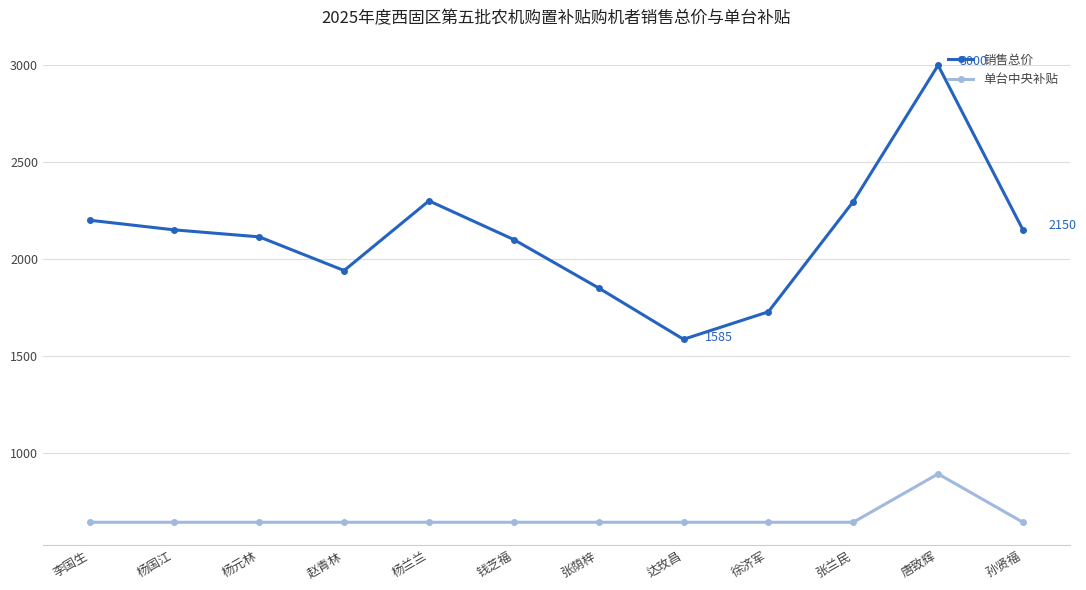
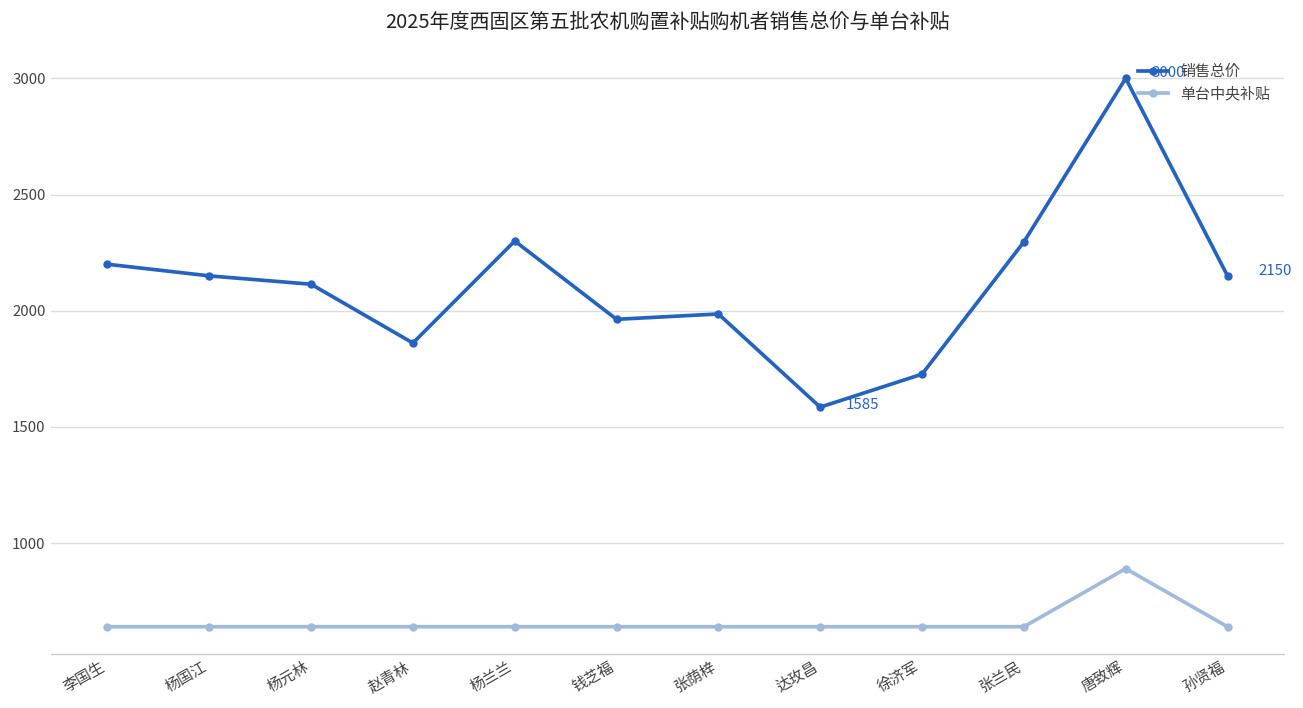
销售总价, 赵青林: 1940 -> 1860
销售总价, 钱芝福: 2100 -> 1960
销售总价, 张荫梓: 1850 -> 1990
